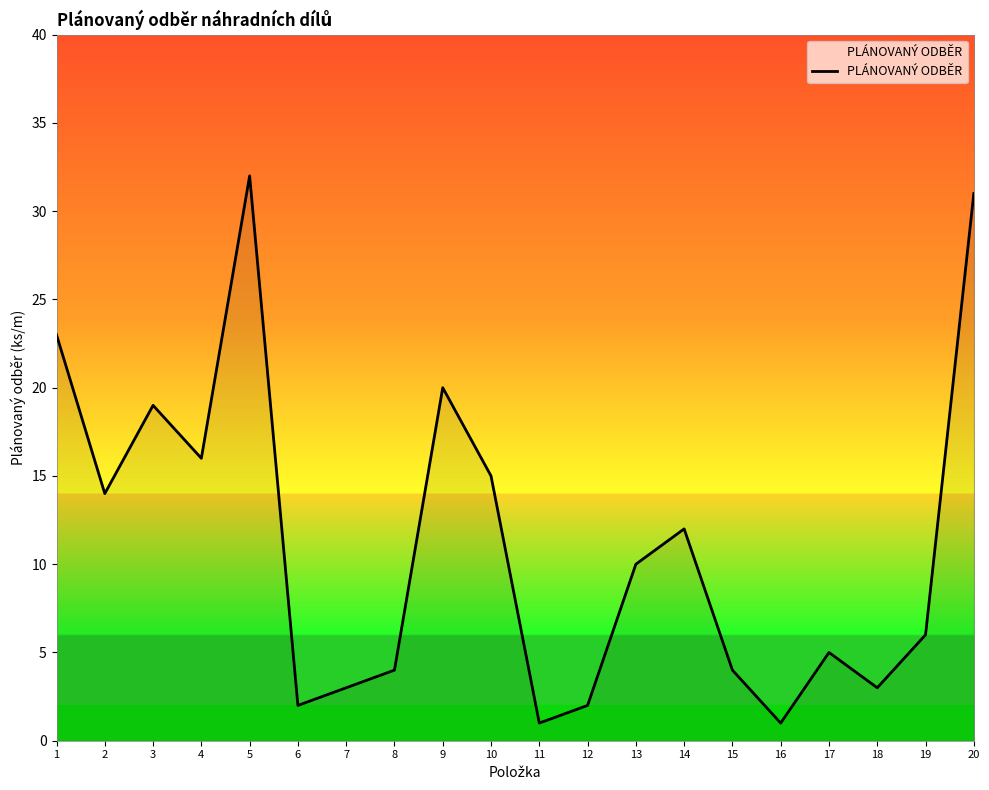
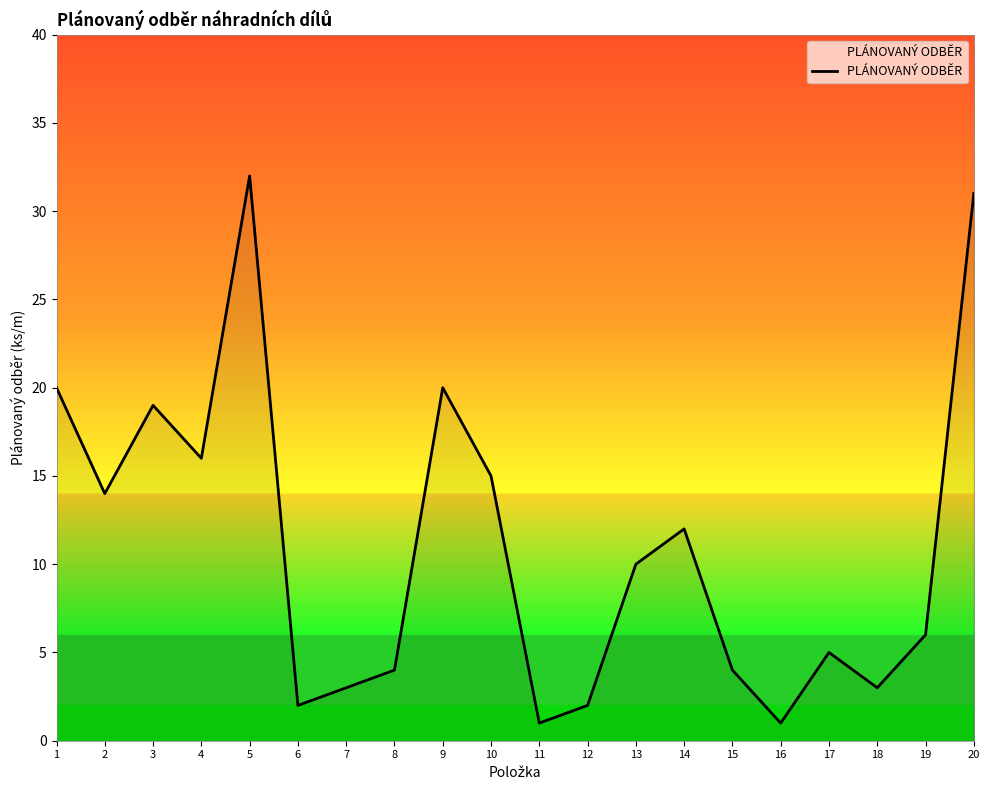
1: 23 -> 20
